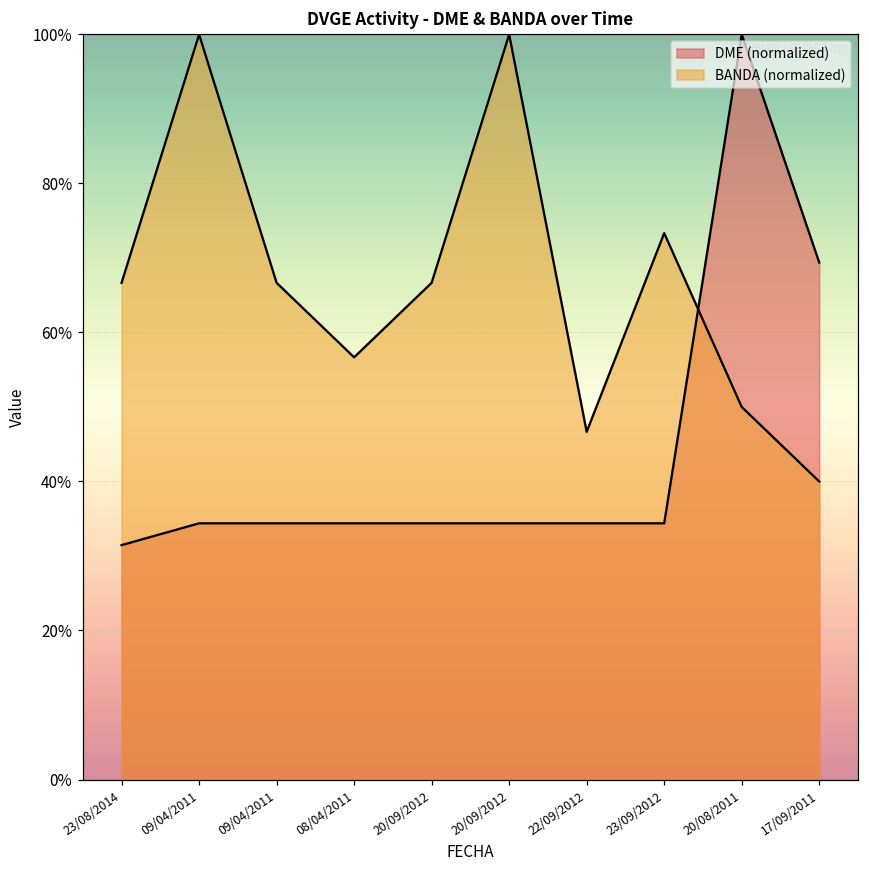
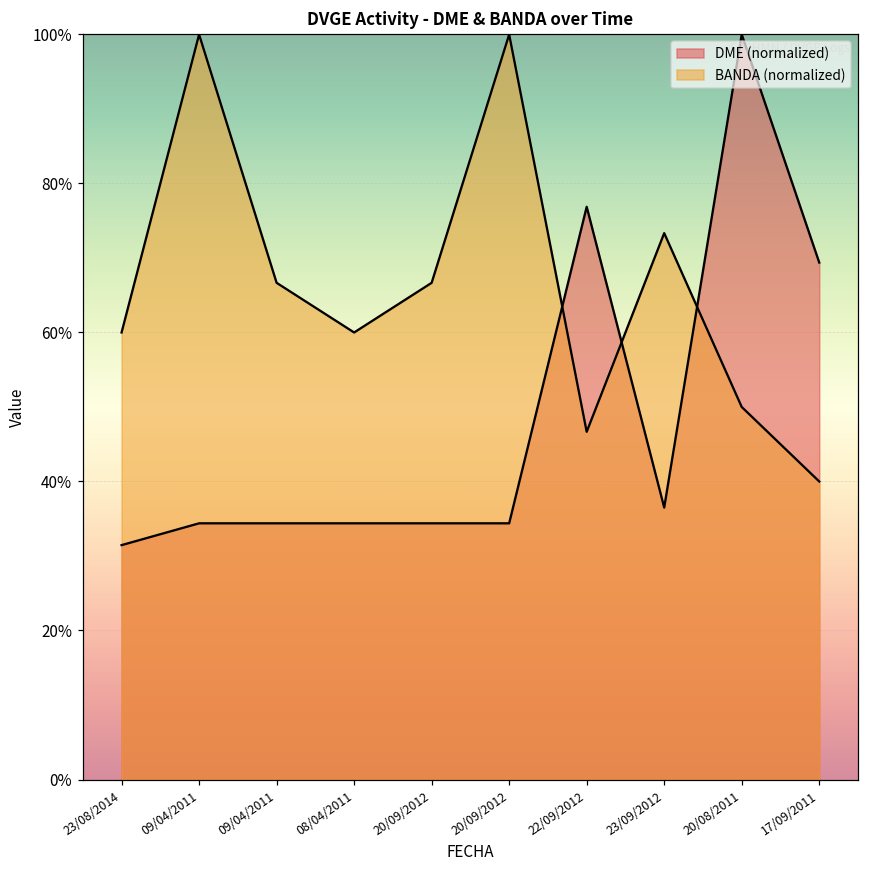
BANDA (normalized), 23/08/2014: 67% -> 60%
BANDA (normalized), 08/04/2011: 57% -> 60%
DME (normalized), 22/09/2012: 34% -> 77%
DME (normalized), 23/09/2012: 34% -> 36%
